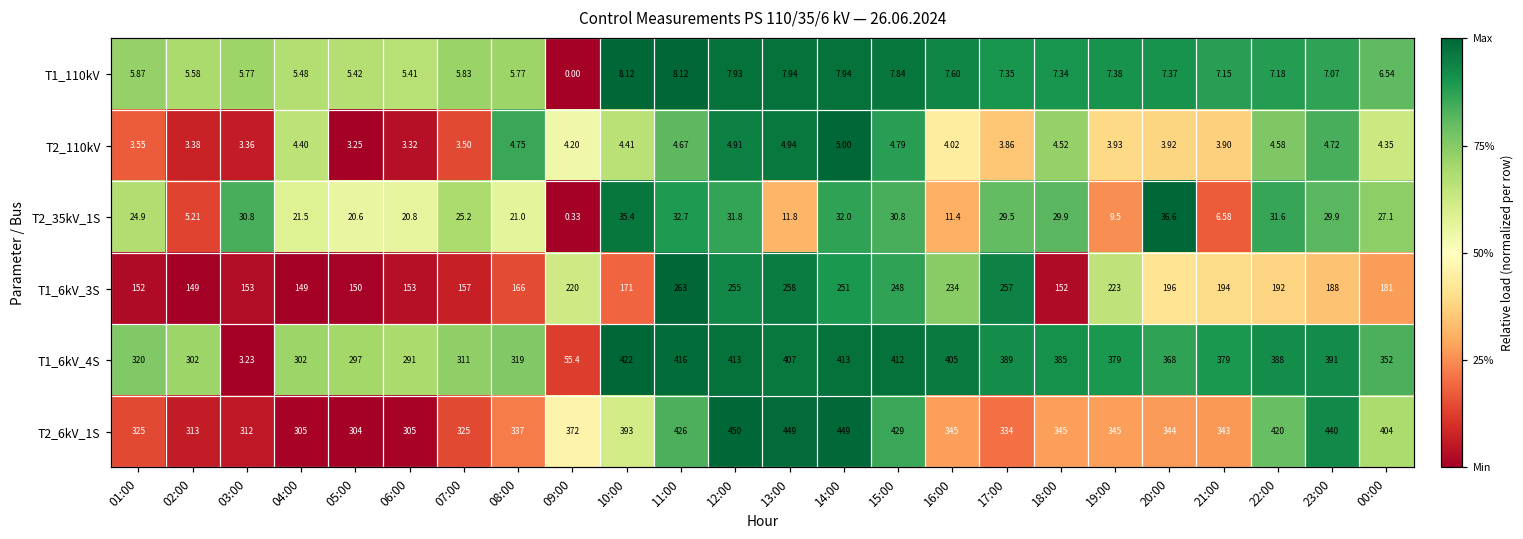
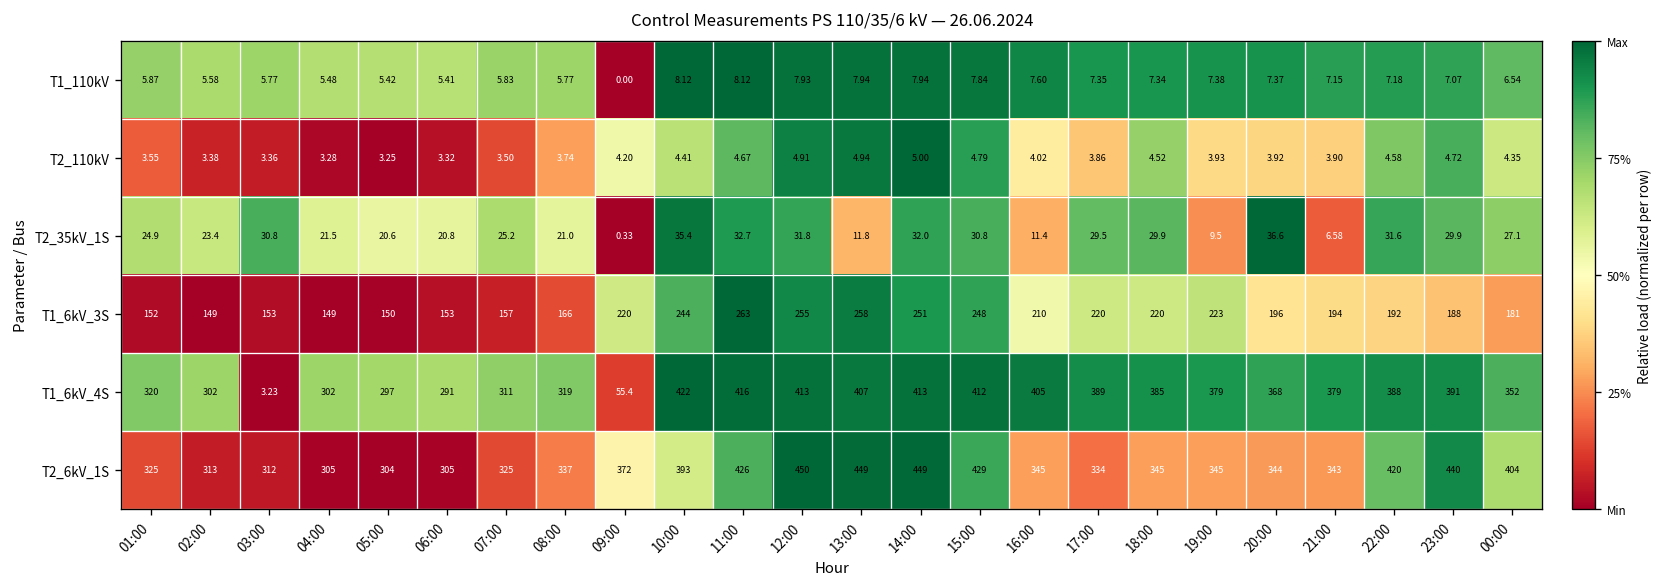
T2_110kV, 04:00: 4.40 -> 3.28
T2_110kV, 08:00: 4.75 -> 3.74
T2_35kV_1S, 02:00: 5.21 -> 23.4
T1_6kV_3S, 10:00: 171 -> 244
T1_6kV_3S, 16:00: 234 -> 210
T1_6kV_3S, 17:00: 257 -> 220
T1_6kV_3S, 18:00: 152 -> 220
